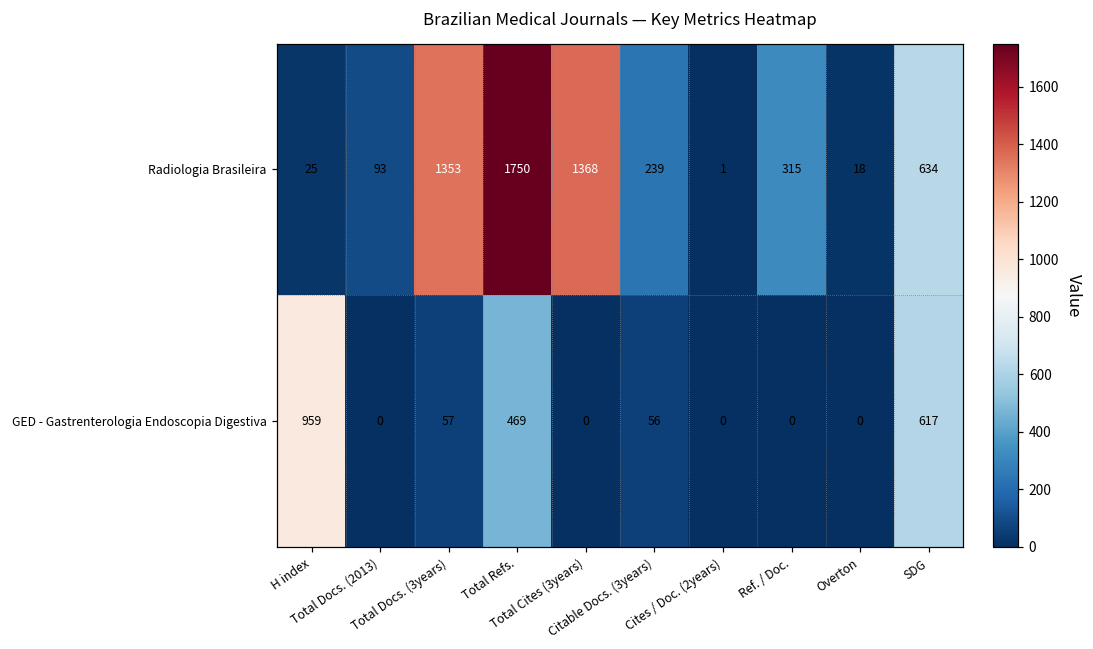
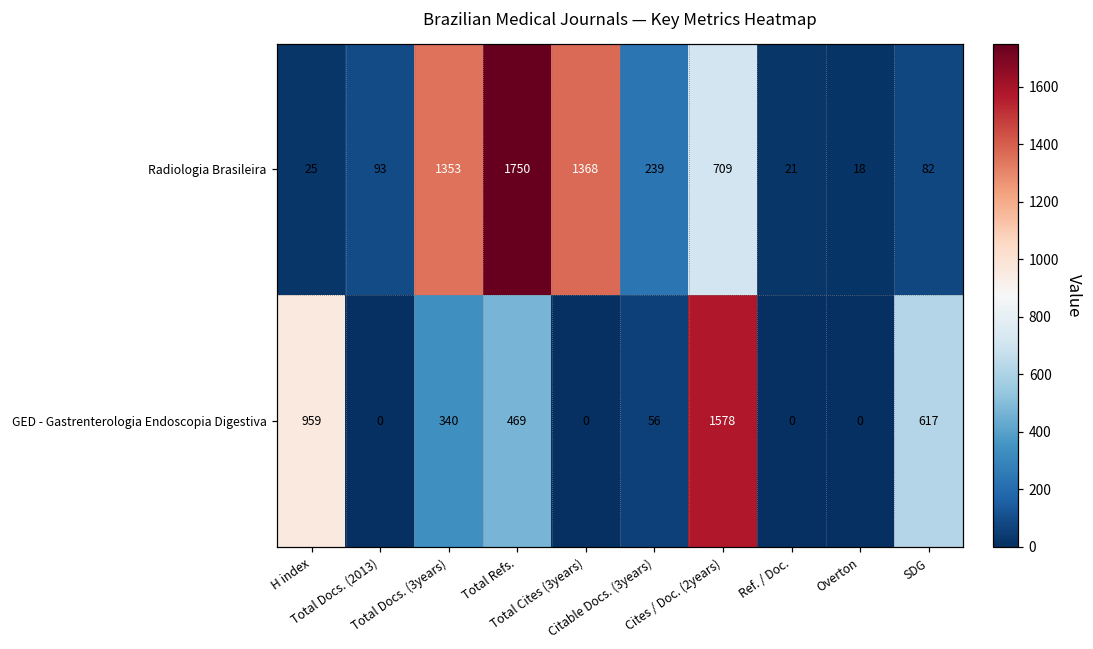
Radiologia Brasileira, Cites / Doc. (2years): 1 -> 709
Radiologia Brasileira, Ref. / Doc.: 315 -> 21
Radiologia Brasileira, SDG: 634 -> 82
GED - Gastrenterologia Endoscopia Digestiva, Total Docs. (3years): 57 -> 340
GED - Gastrenterologia Endoscopia Digestiva, Cites / Doc. (2years): 0 -> 1578
